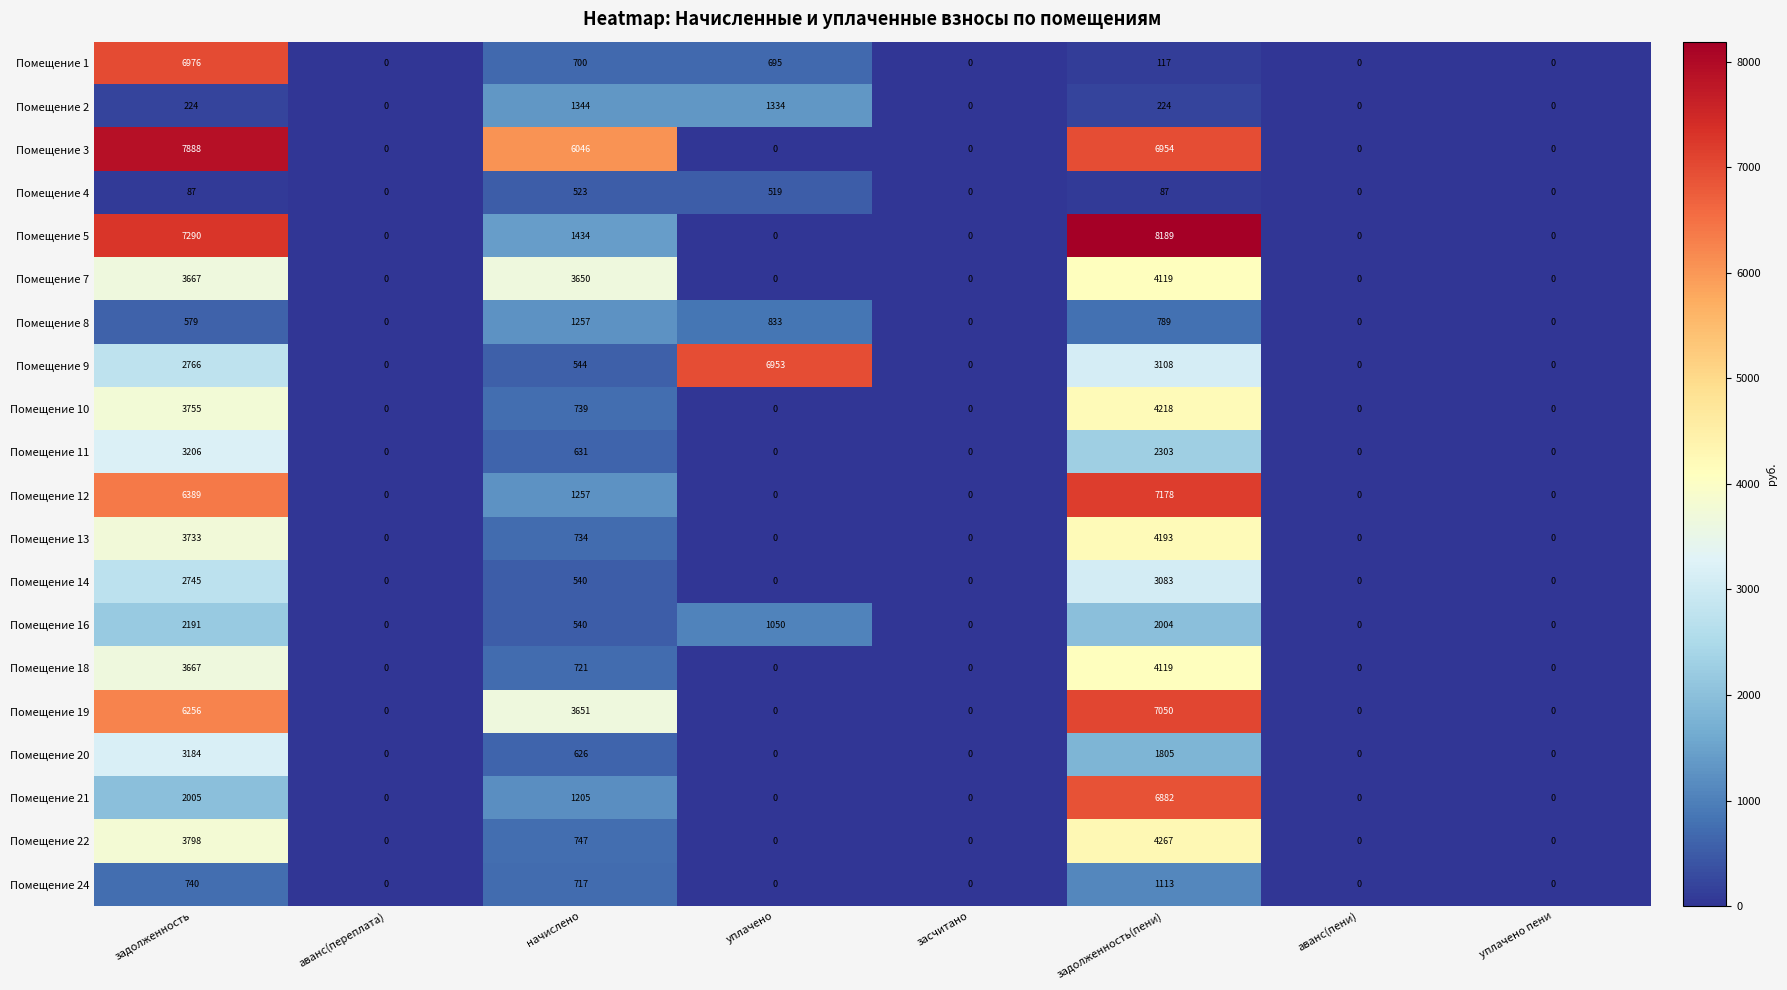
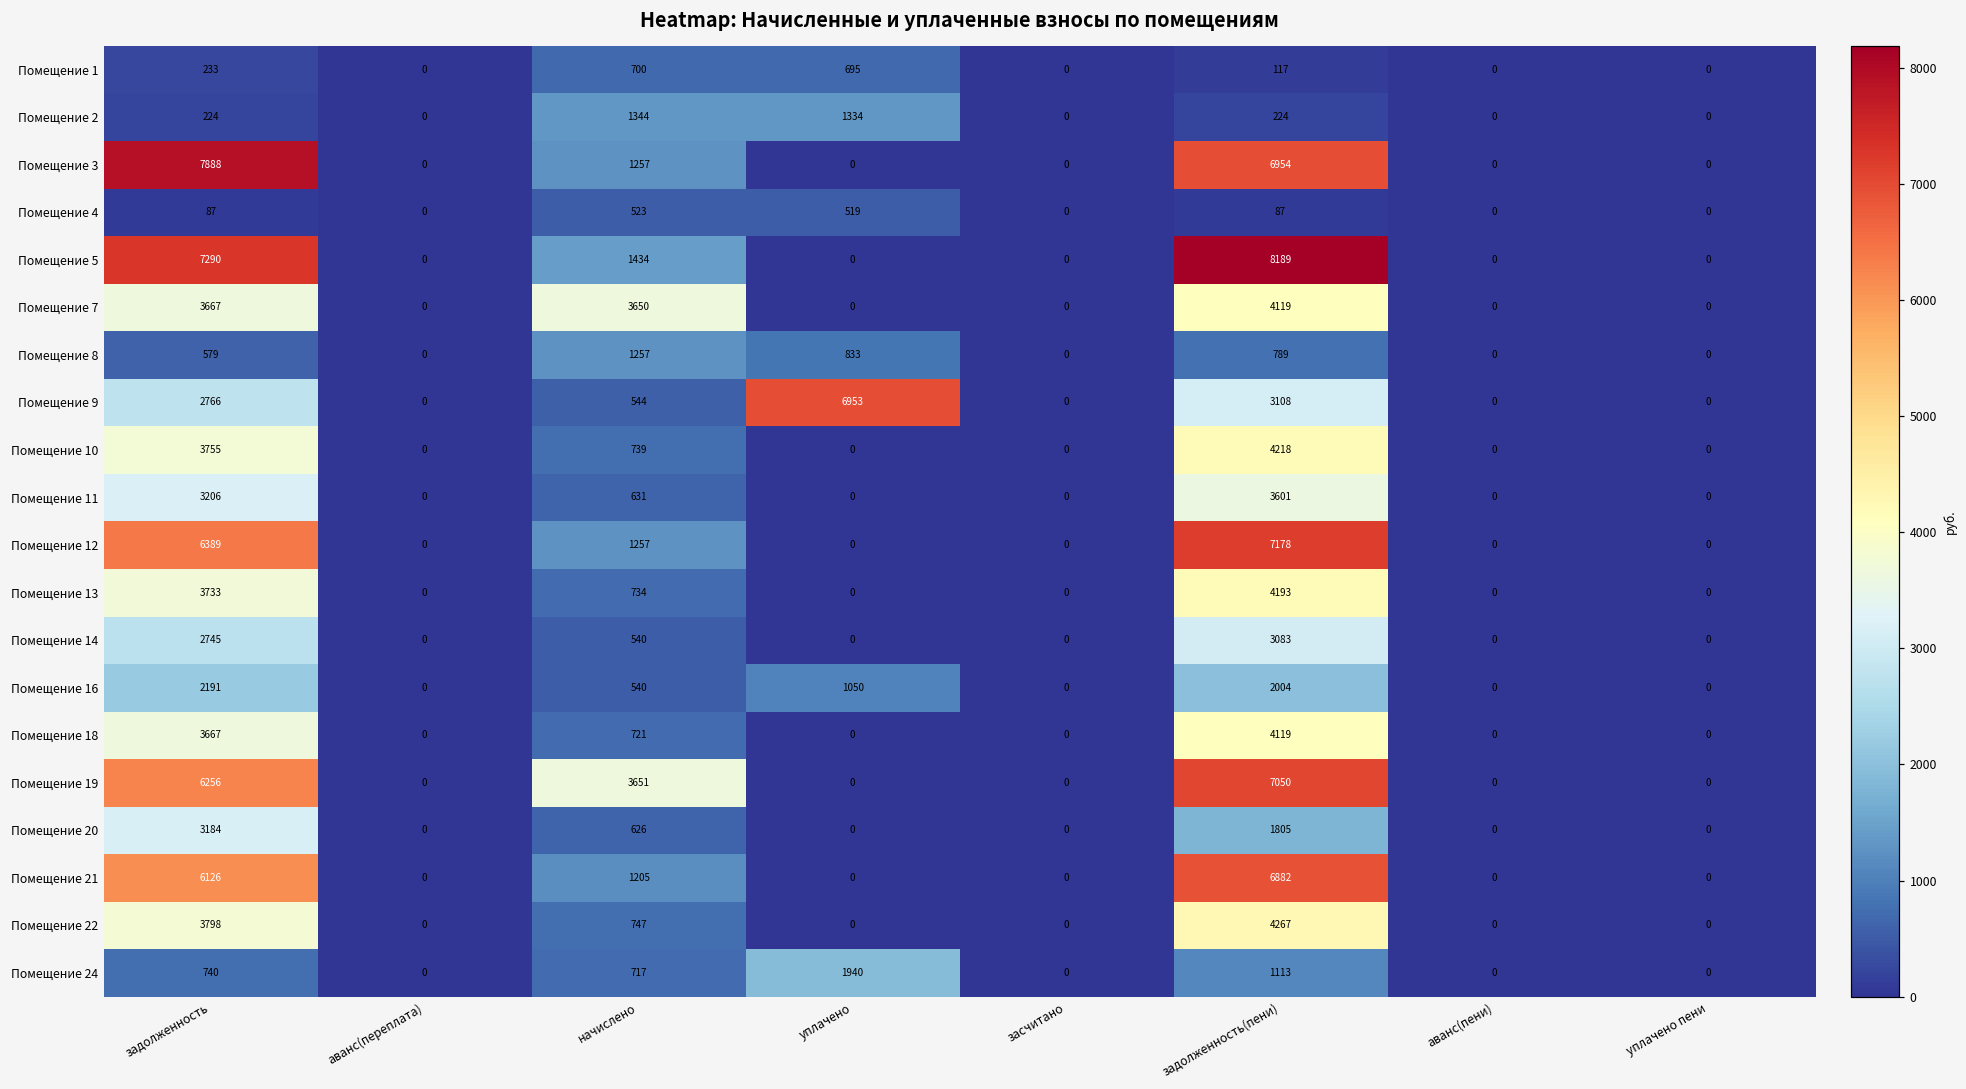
Помещение 1, задолженность: 6976 -> 233
Помещение 3, начислено: 6046 -> 1257
Помещение 11, задолженность(пени): 2303 -> 3601
Помещение 21, задолженность: 2005 -> 6126
Помещение 24, уплачено: 0 -> 1940
